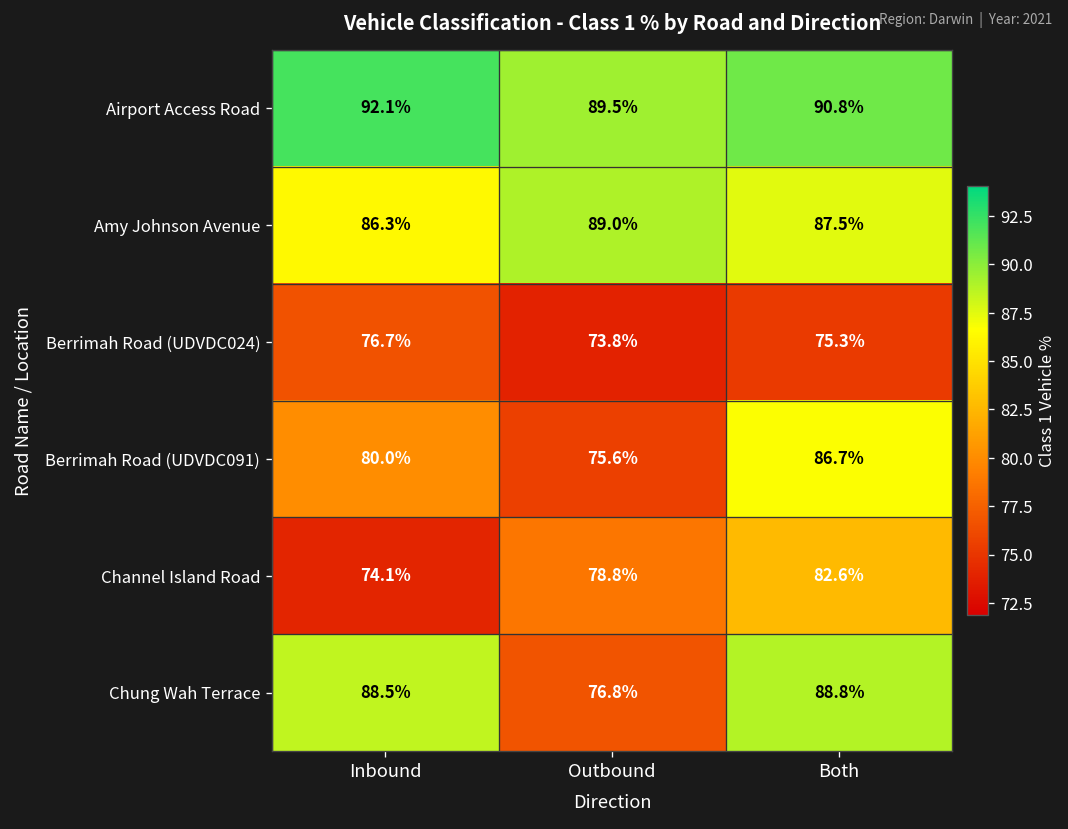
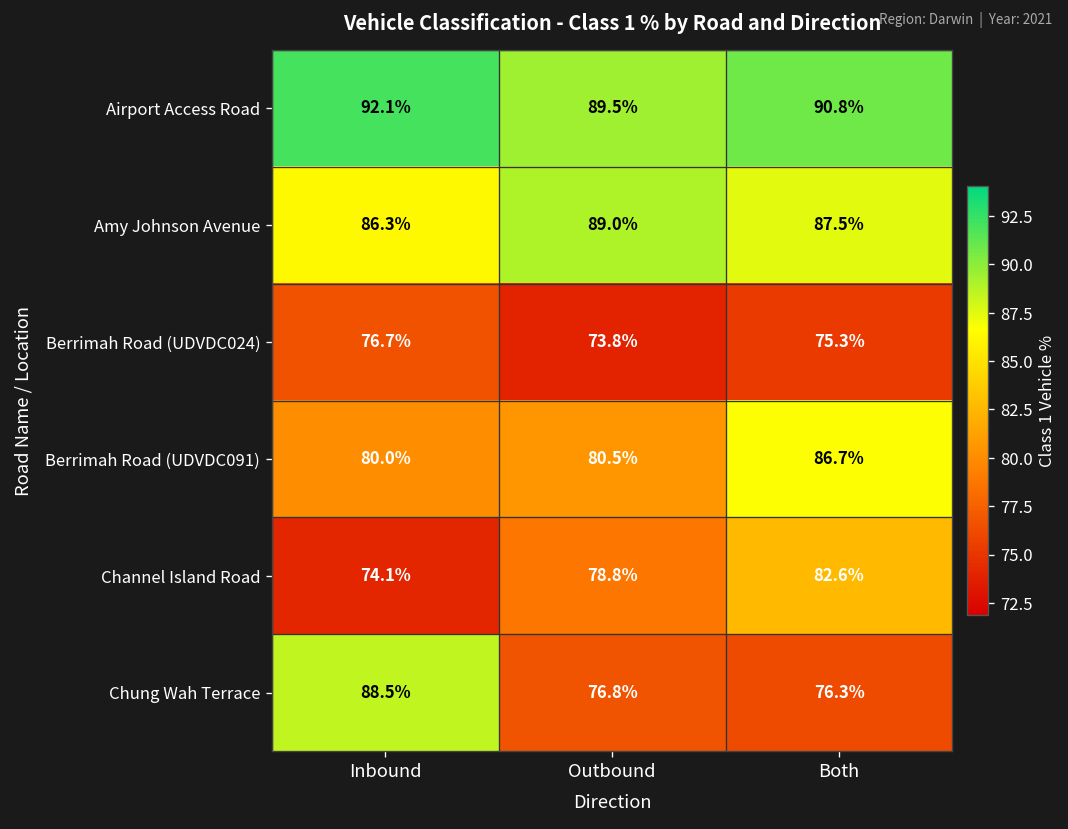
Berrimah Road (UDVDC091), Outbound: 75.6% -> 80.5%
Chung Wah Terrace, Both: 88.8% -> 76.3%
